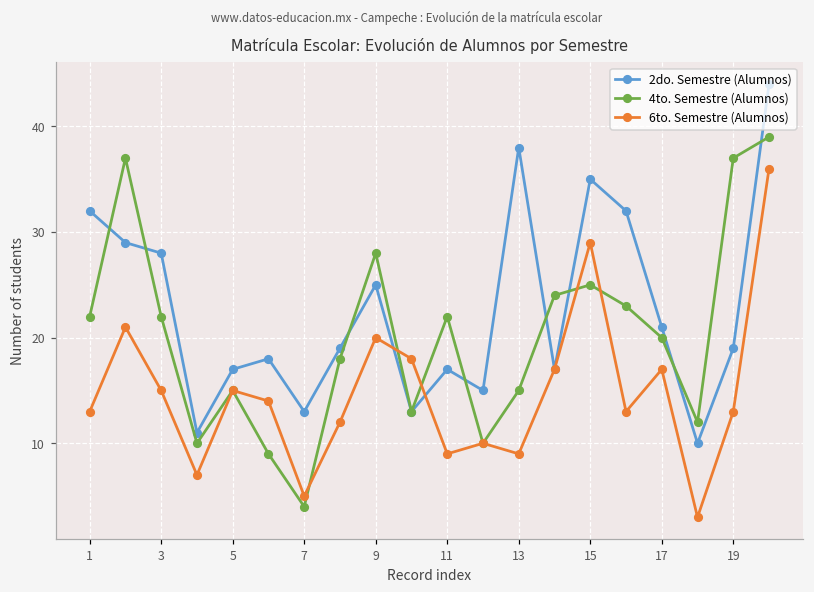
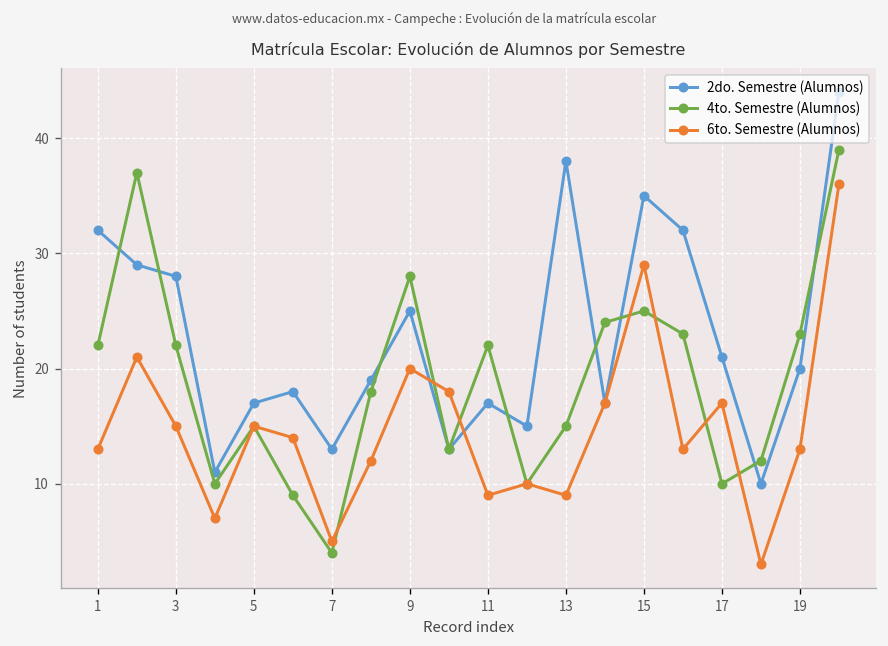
4to. Semestre (Alumnos), 17: 20 -> 10
2do. Semestre (Alumnos), 19: 19 -> 20
4to. Semestre (Alumnos), 19: 37 -> 23
